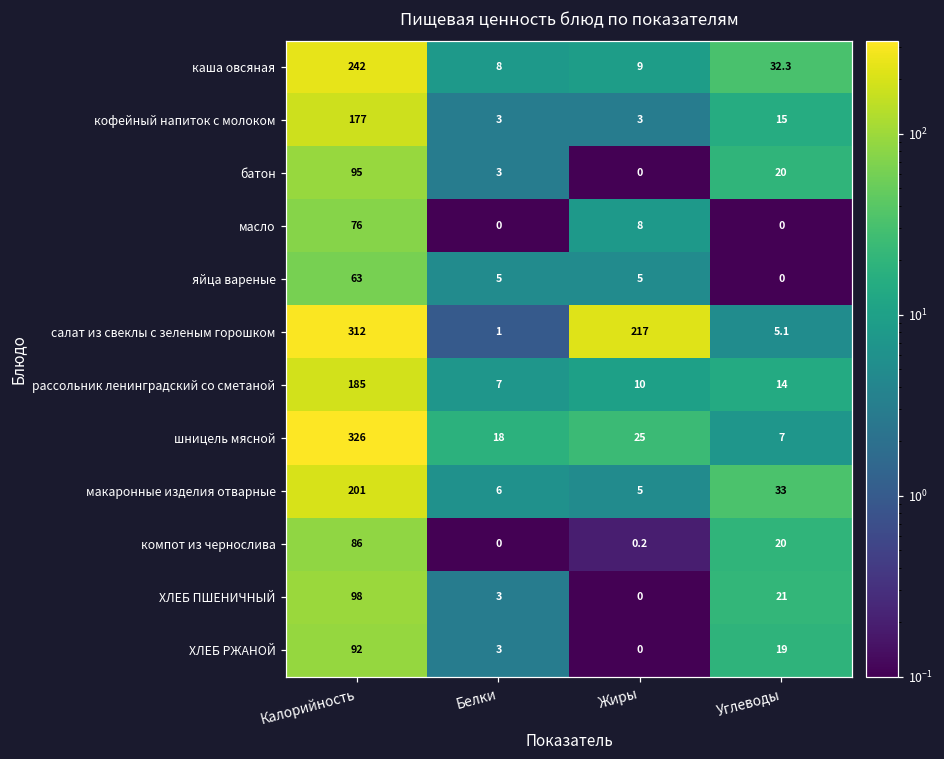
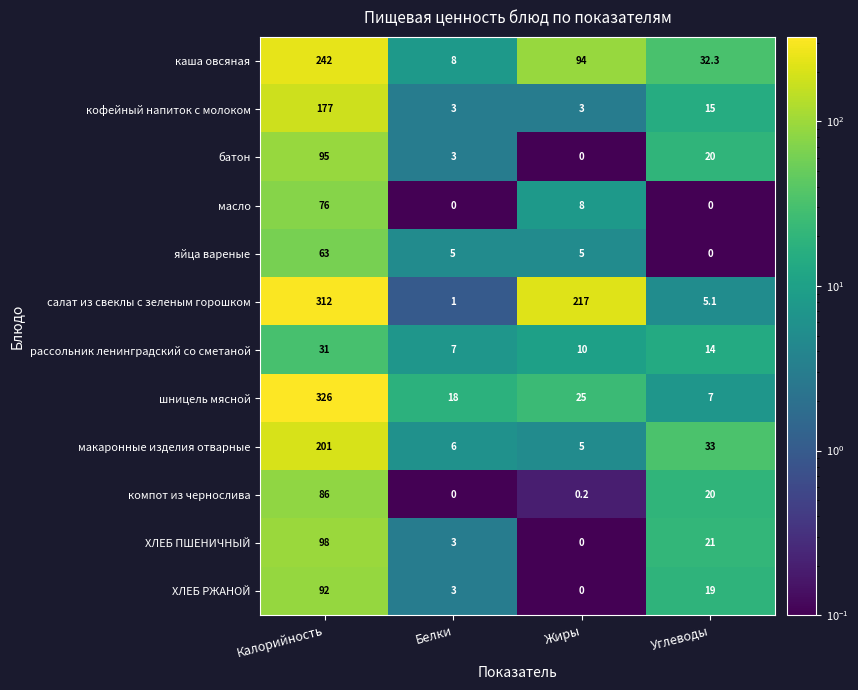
каша овсяная, Жиры: 9 -> 94
рассольник ленинградский со сметаной, Калорийность: 185 -> 31
